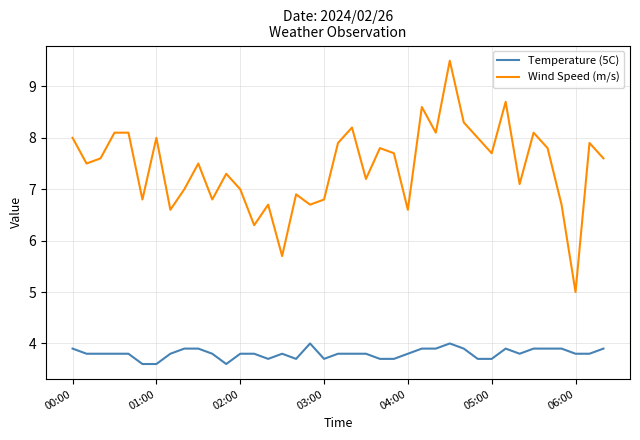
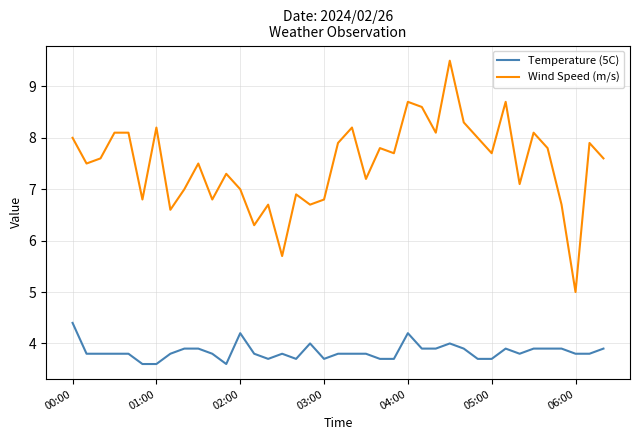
Temperature (5C), 00:00: 3.9 -> 4.4
Wind Speed (m/s), 01:00: 8.0 -> 8.2
Temperature (5C), 02:00: 3.8 -> 4.2
Temperature (5C), 04:00: 3.8 -> 4.2
Wind Speed (m/s), 04:00: 6.6 -> 8.7
